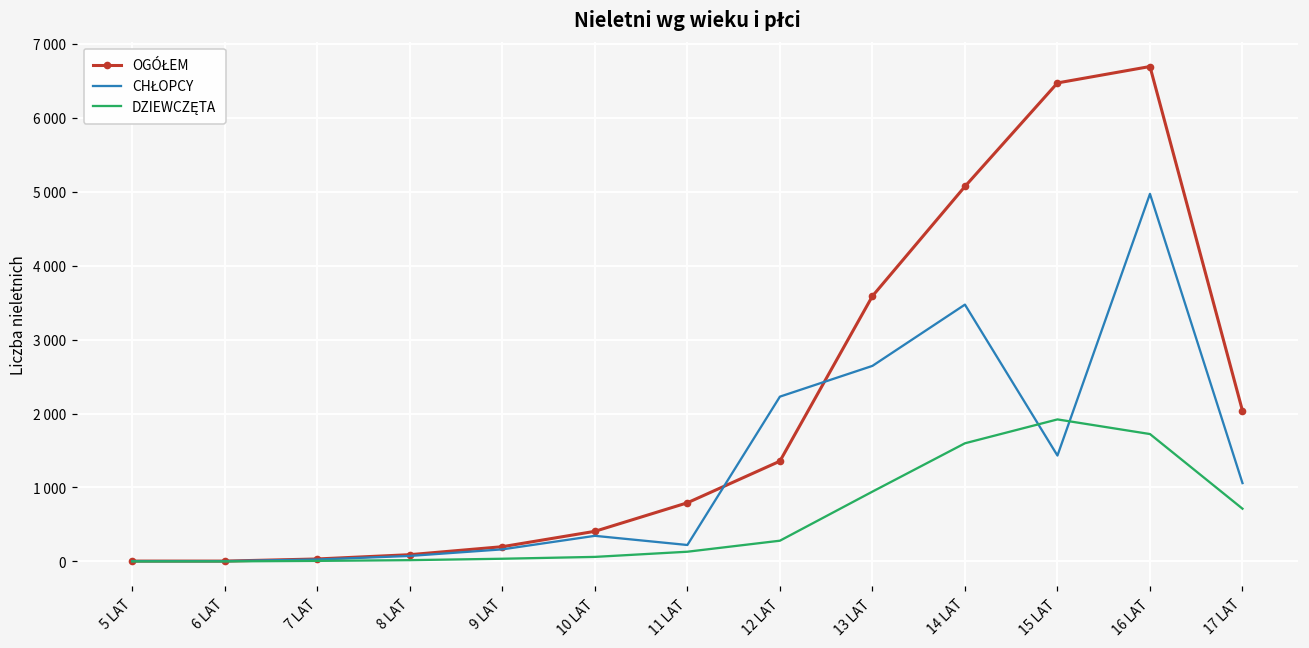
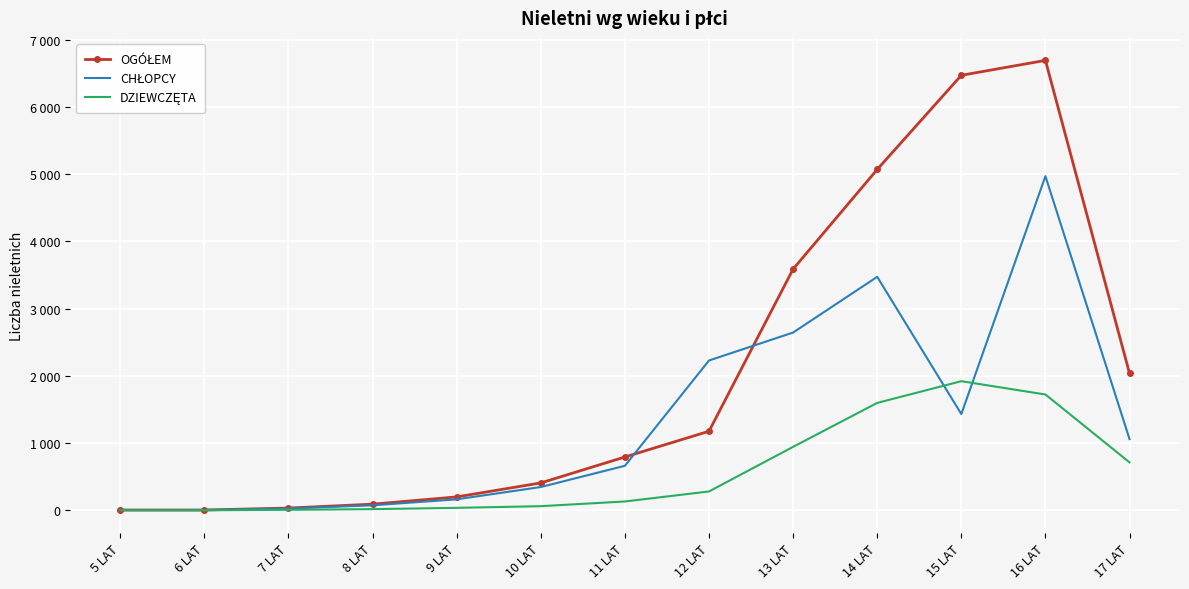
CHŁOPCY, 11 LAT: 200 -> 700
OGÓŁEM, 12 LAT: 1400 -> 1200
